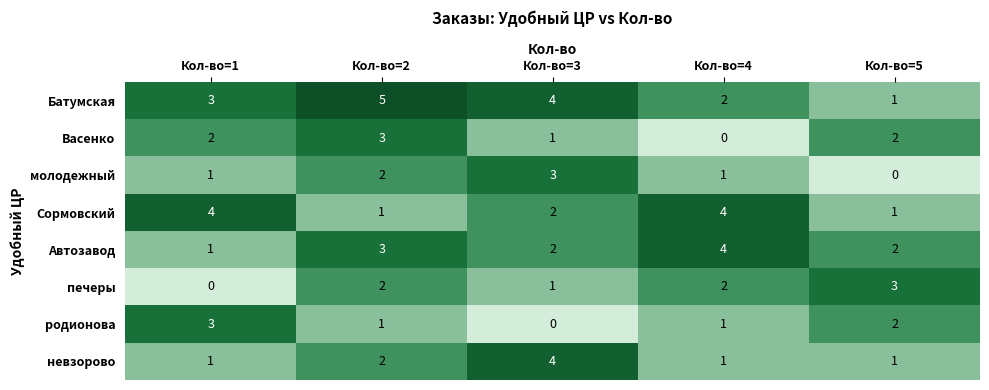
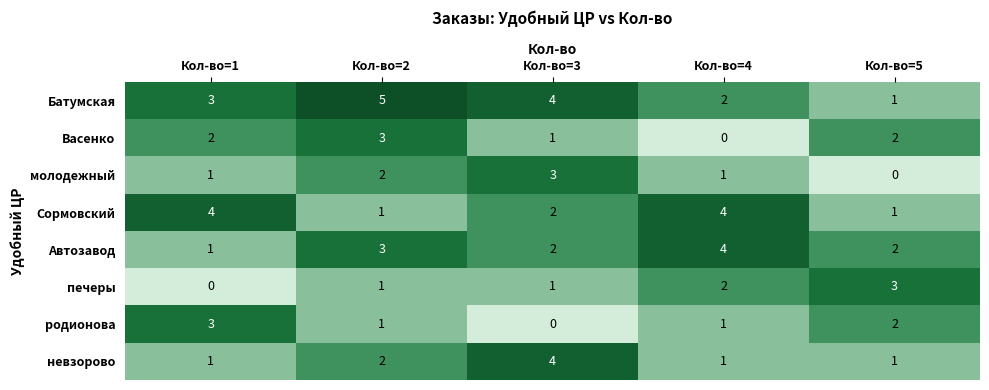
печеры, Кол-во=2: 2 -> 1
